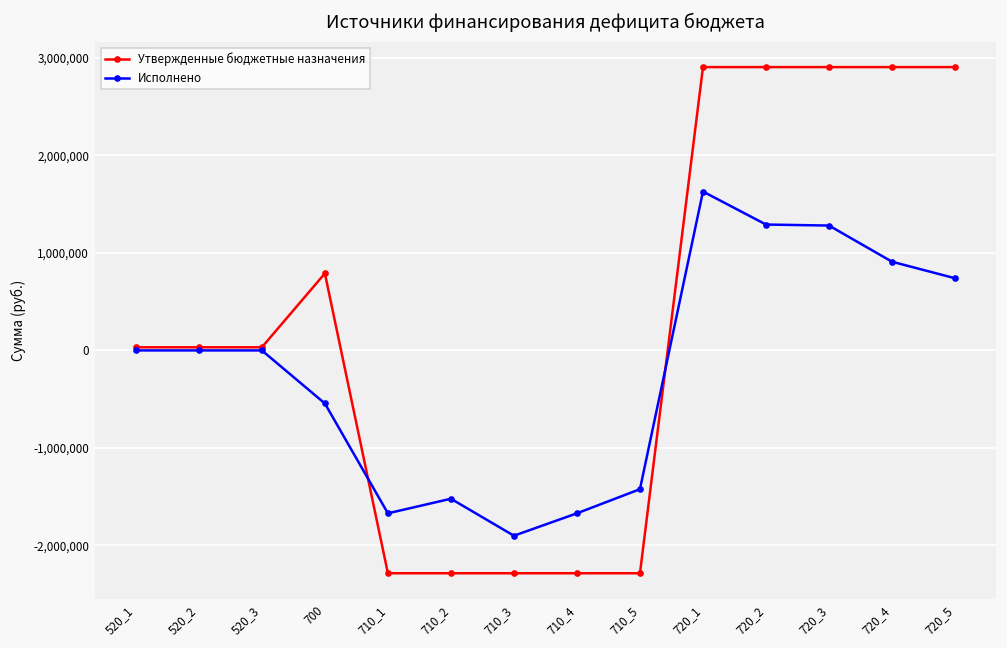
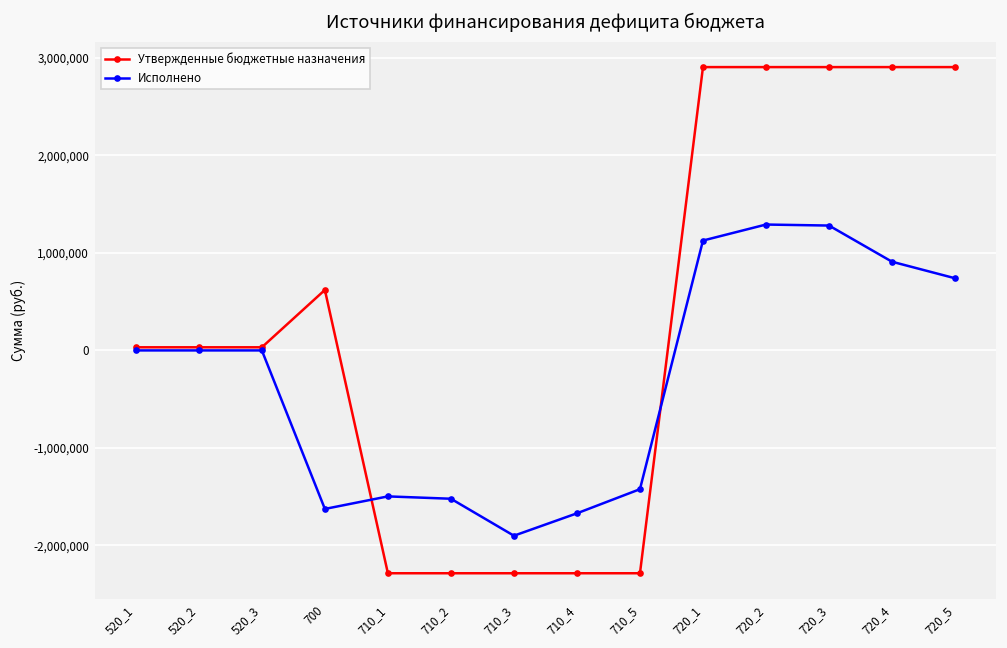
Утвержденные бюджетные назначения, 700: 800,000 -> 600,000
Исполнено, 700: -500,000 -> -1,600,000
Исполнено, 710_1: -1,700,000 -> -1,500,000
Исполнено, 720_1: 1,600,000 -> 1,100,000
